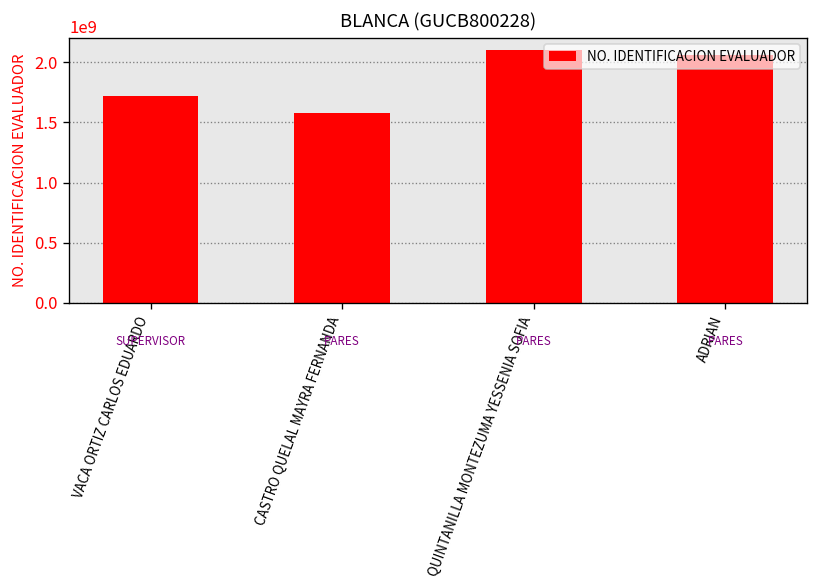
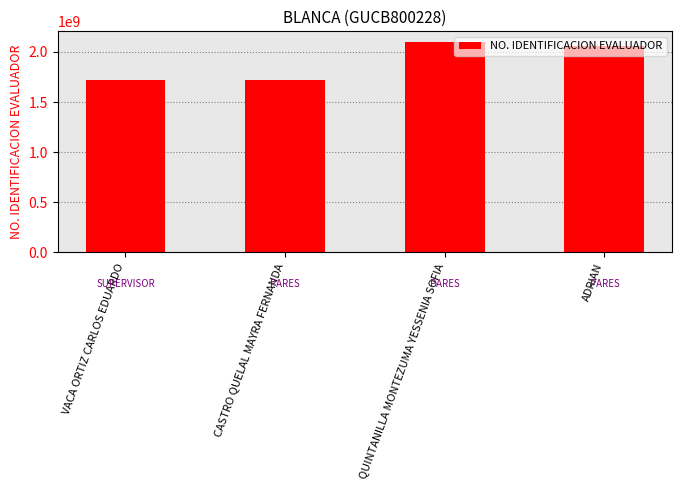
CASTRO QUELAL MAYRA FERNANDA: 1580000000 -> 1720000000
